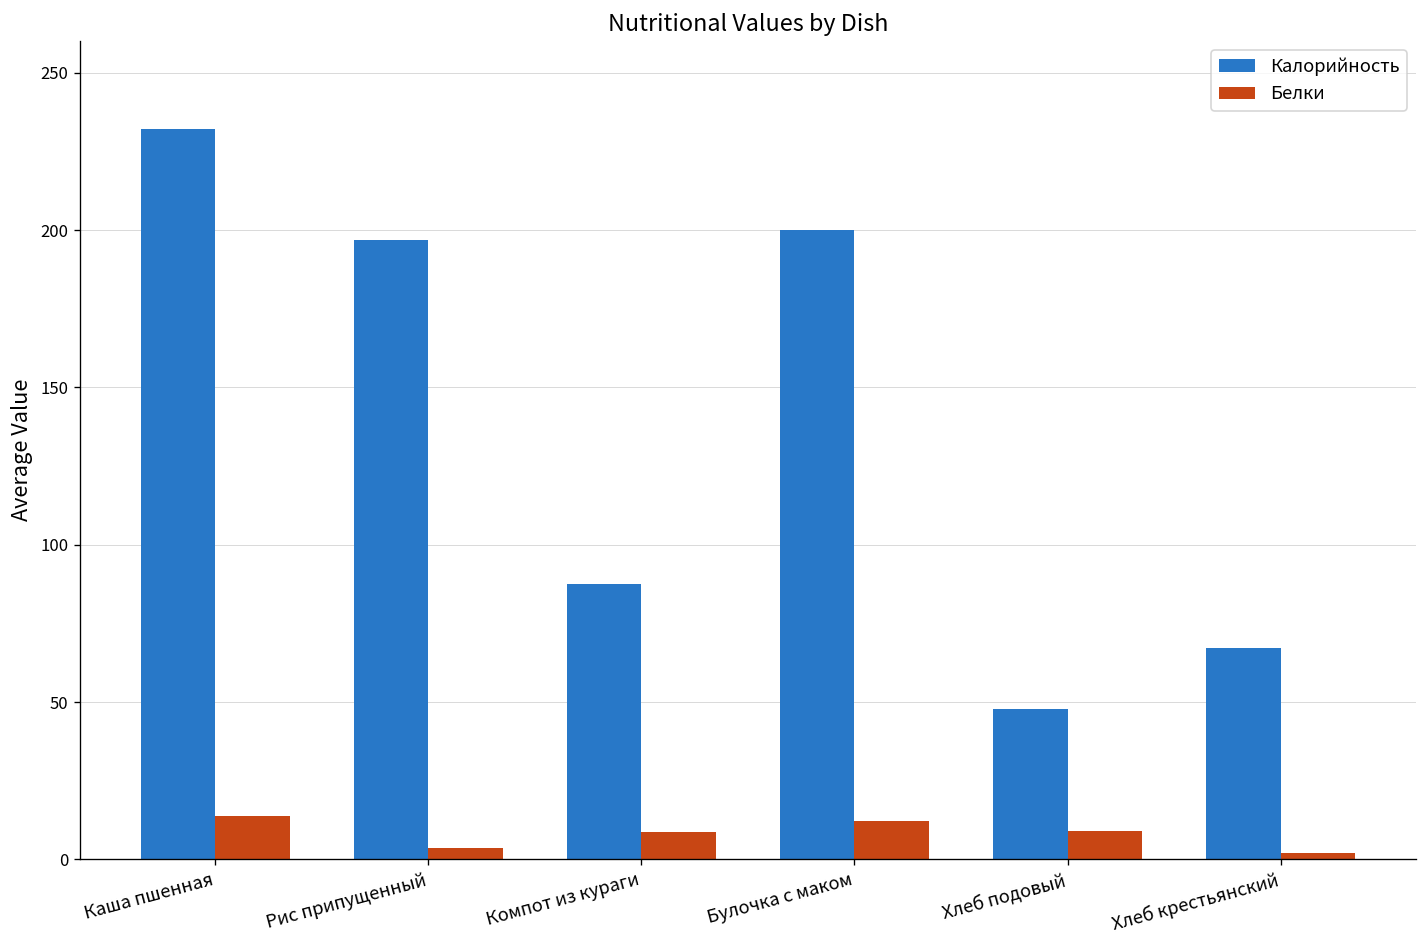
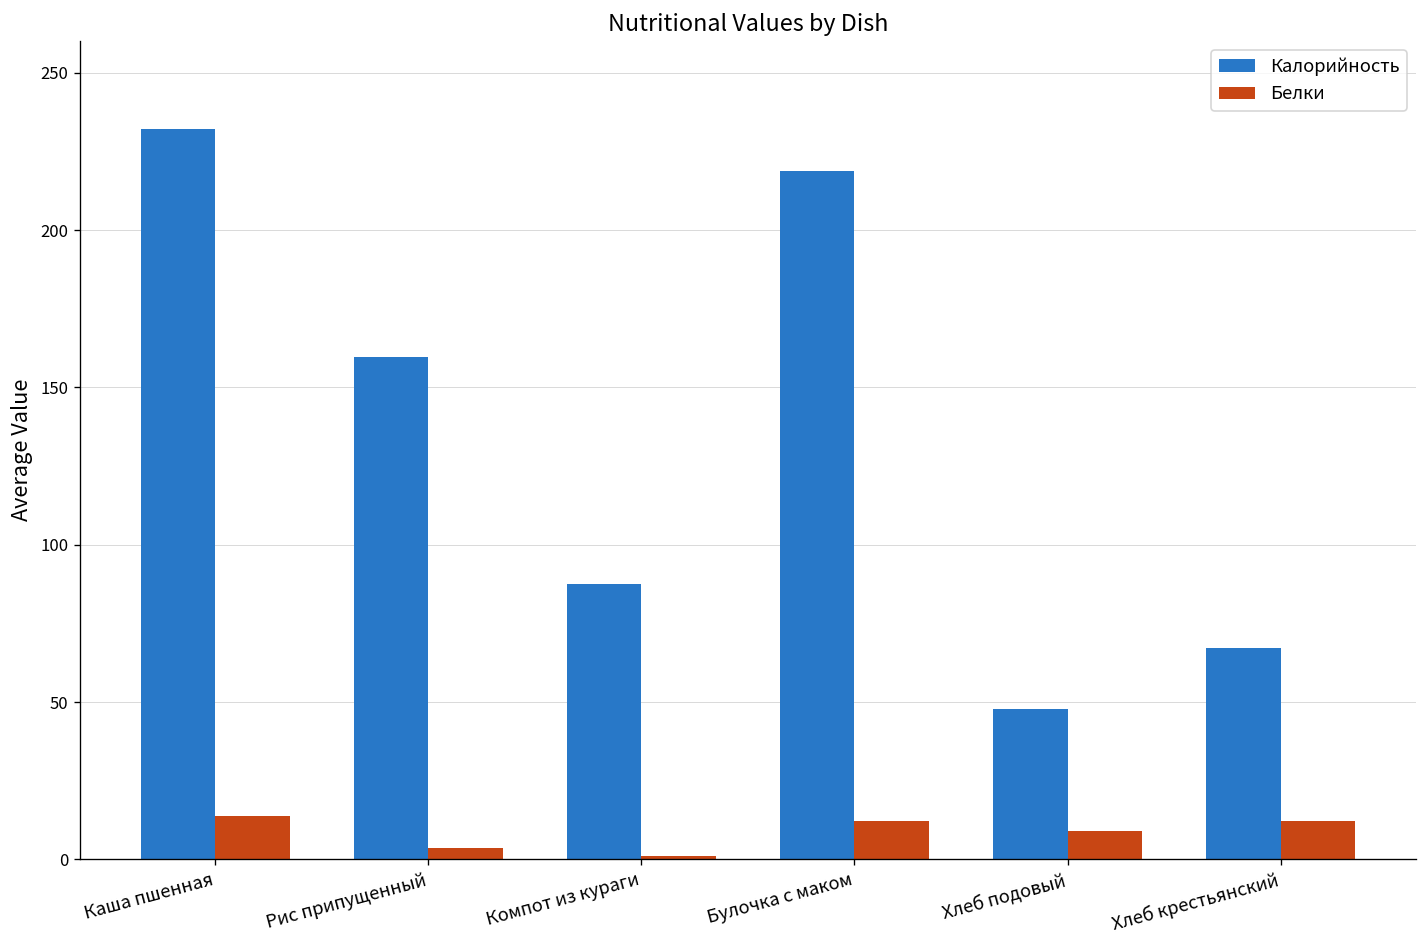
Калорийность, Рис припущенный: 197 -> 160
Белки, Компот из кураги: 9 -> 1
Калорийность, Булочка с маком: 200 -> 219
Белки, Хлеб крестьянский: 2 -> 12
